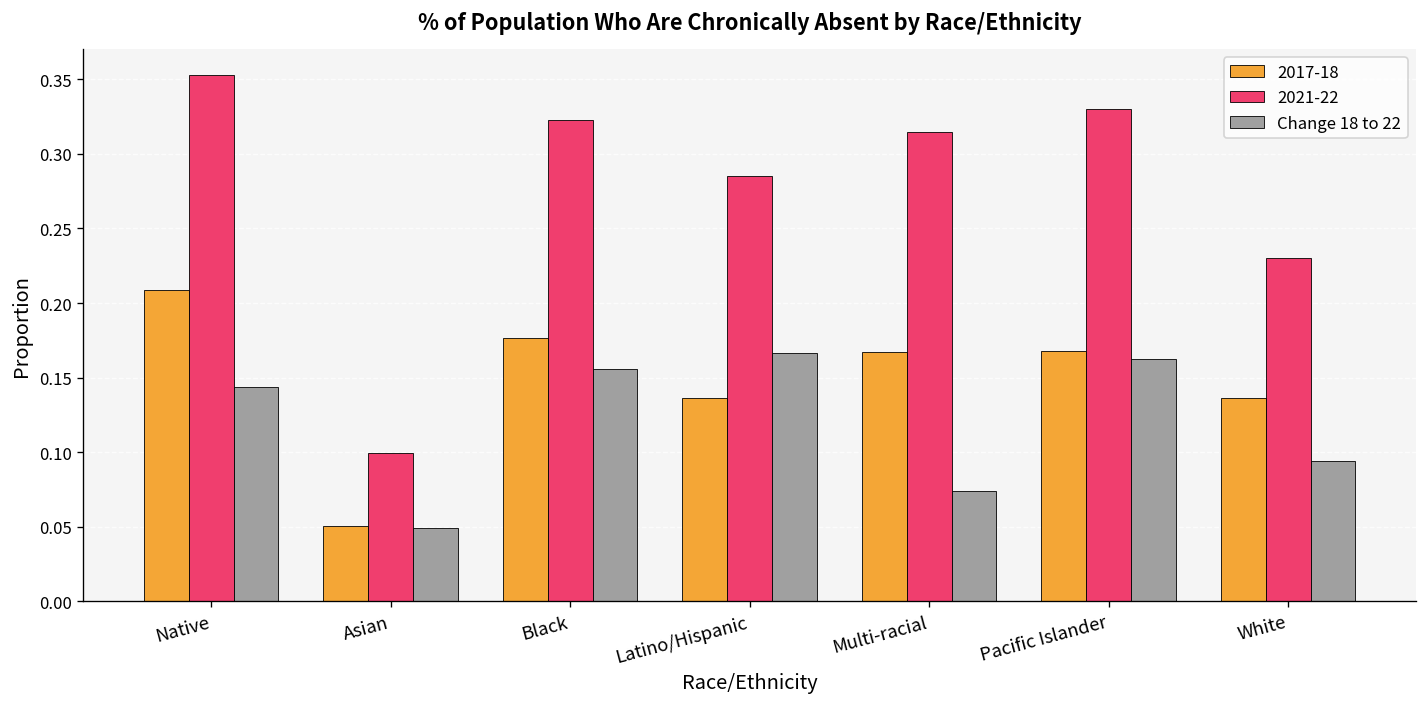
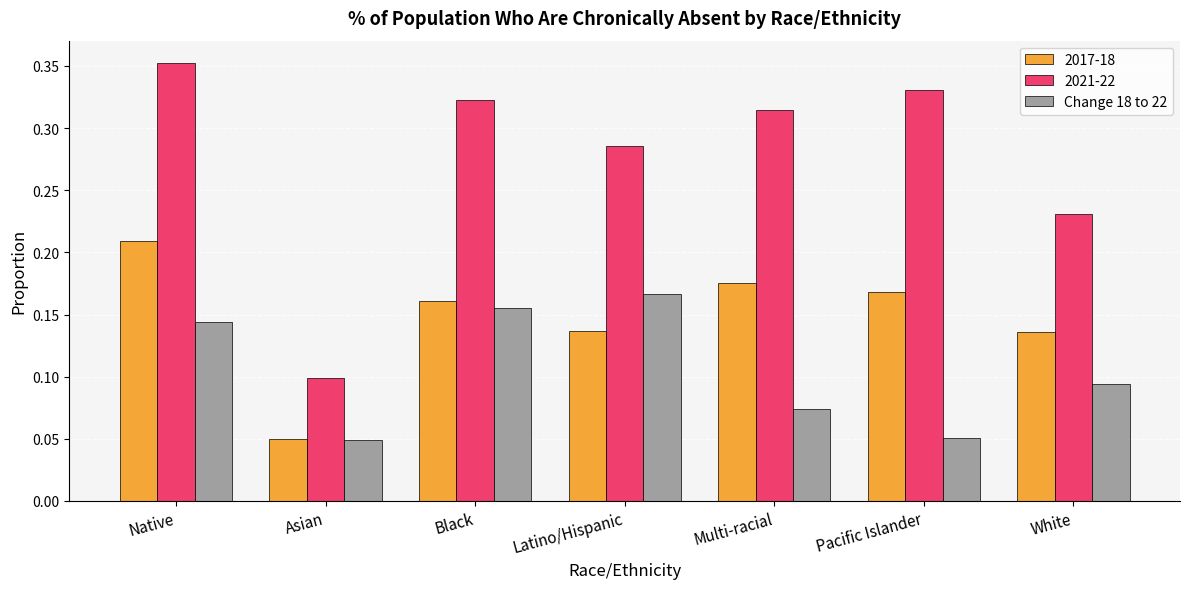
2017-18, Black: 0.177 -> 0.161
2017-18, Multi-racial: 0.167 -> 0.175
Change 18 to 22, Pacific Islander: 0.162 -> 0.051
